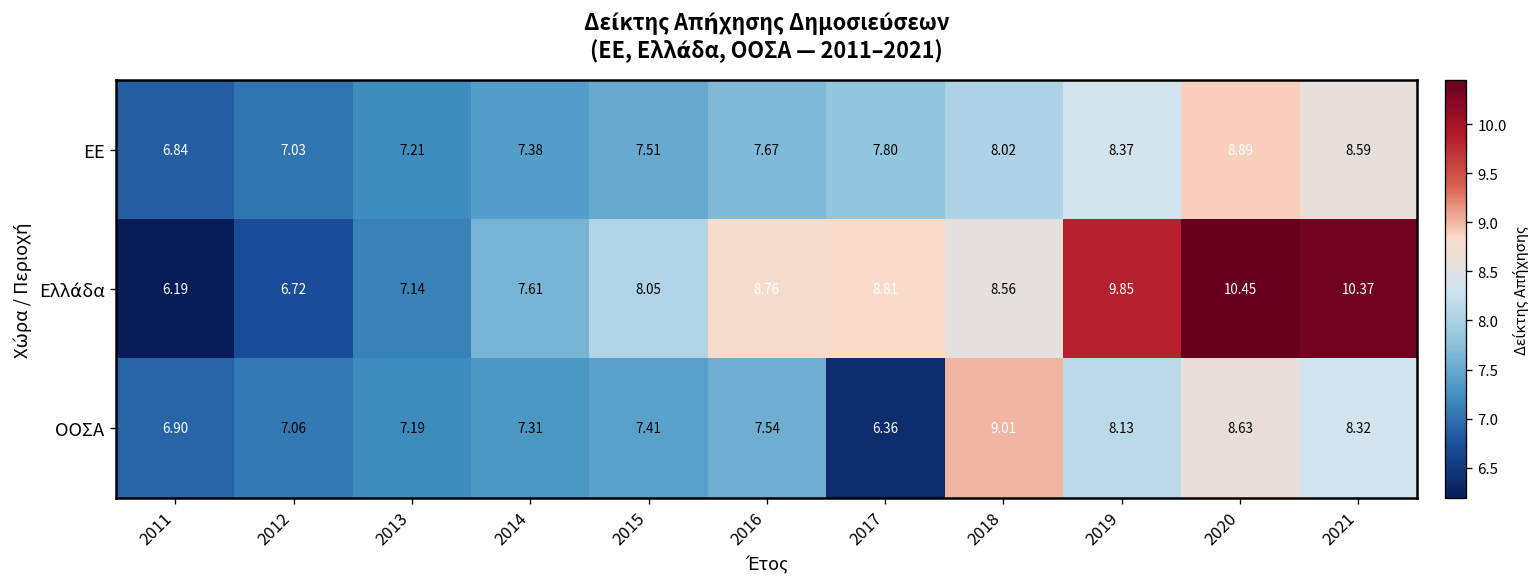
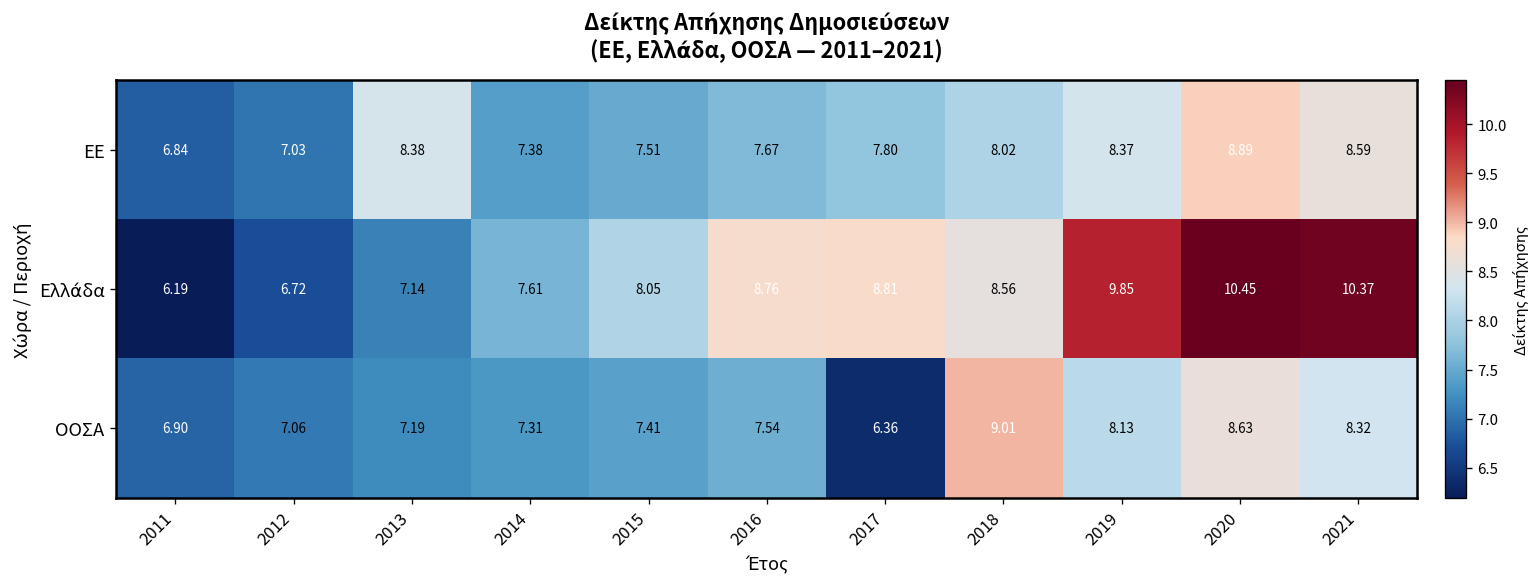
ΕΕ, 2013: 7.21 -> 8.38
